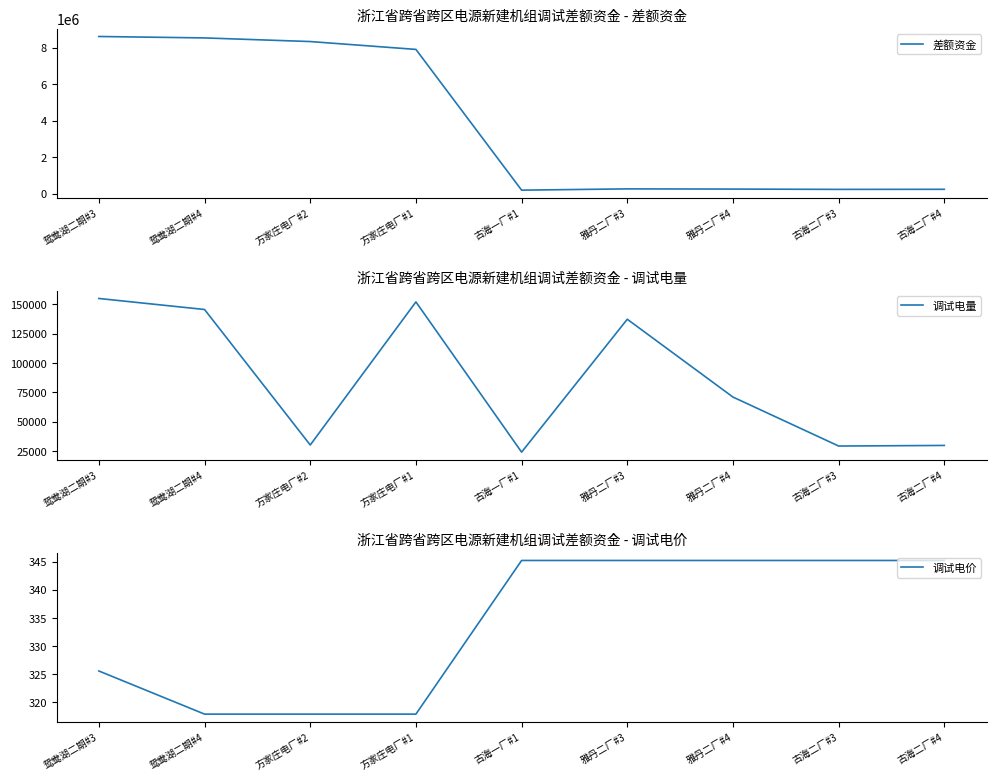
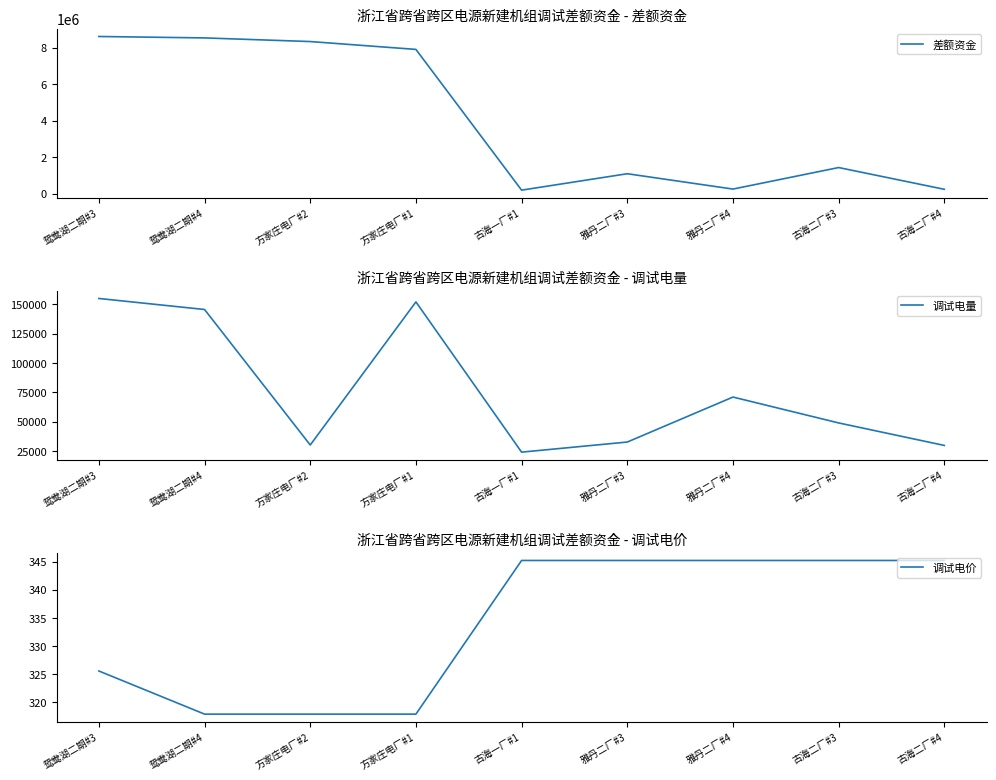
浙江省跨省跨区电源新建机组调试差额资金 - 差额资金, 雅丹二厂#3: 300000 -> 1100000
浙江省跨省跨区电源新建机组调试差额资金 - 差额资金, 古海二厂#3: 200000 -> 1400000
浙江省跨省跨区电源新建机组调试差额资金 - 调试电量, 雅丹二厂#3: 137000 -> 33000
浙江省跨省跨区电源新建机组调试差额资金 - 调试电量, 古海二厂#3: 29000 -> 49000
